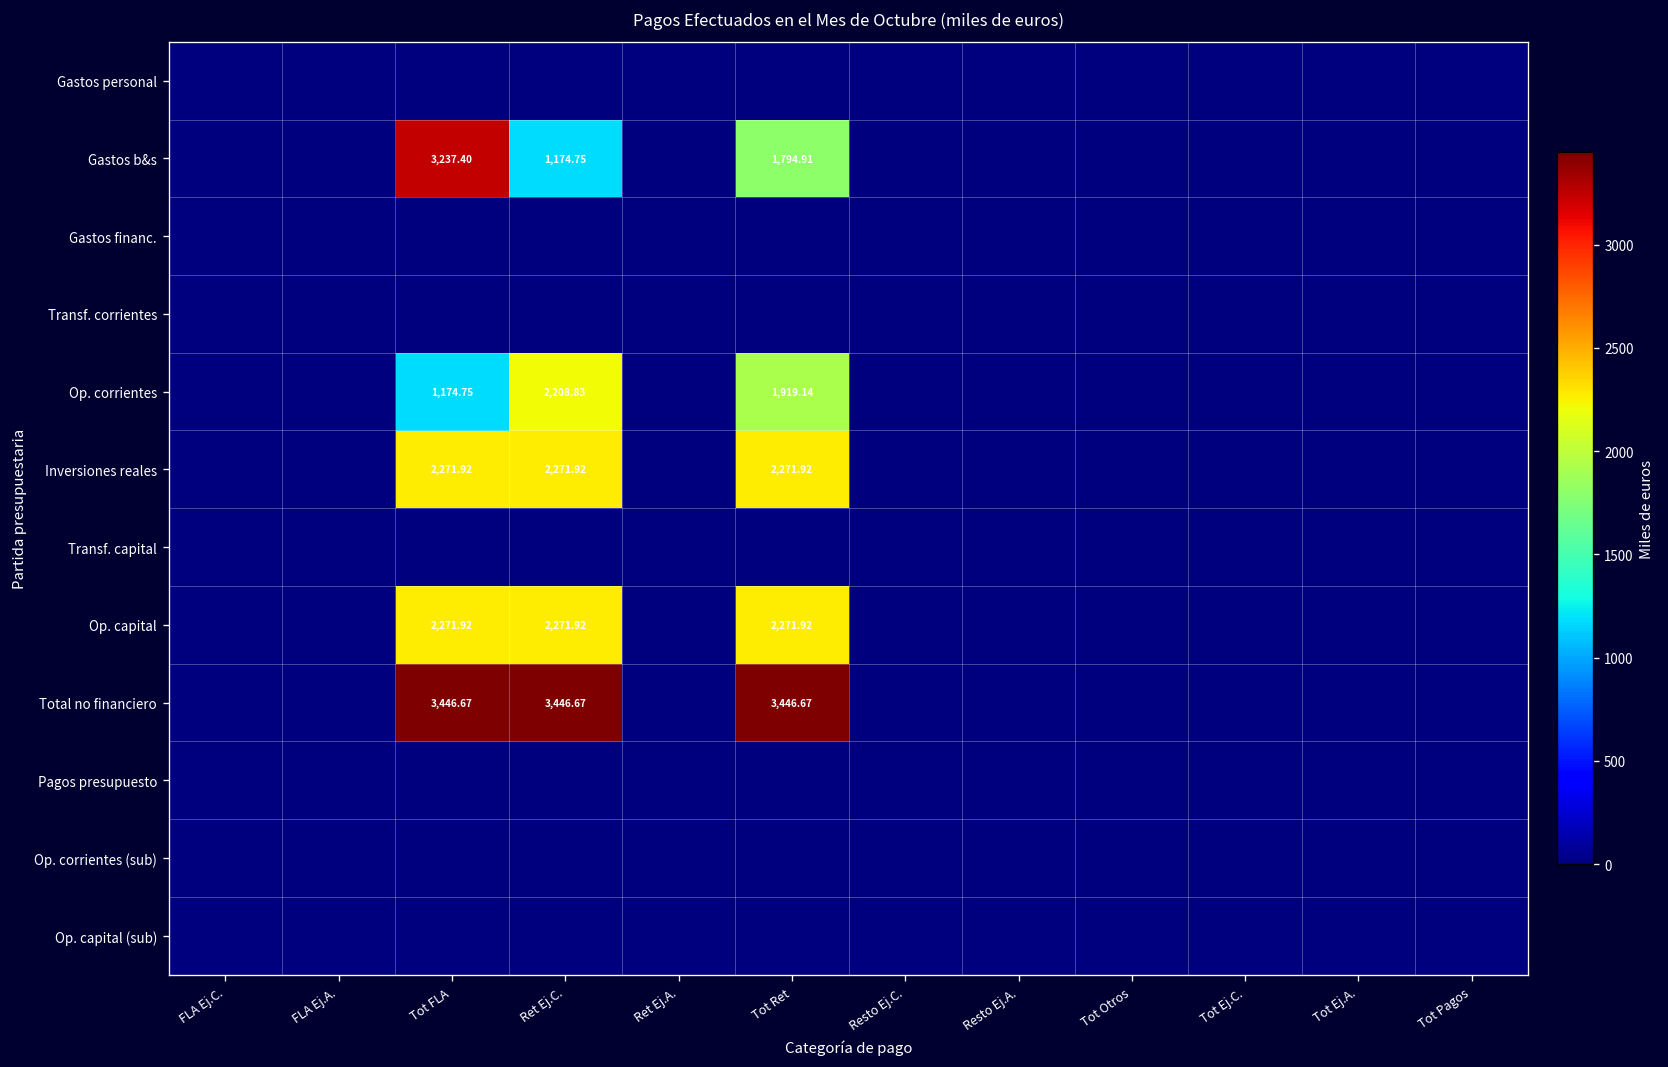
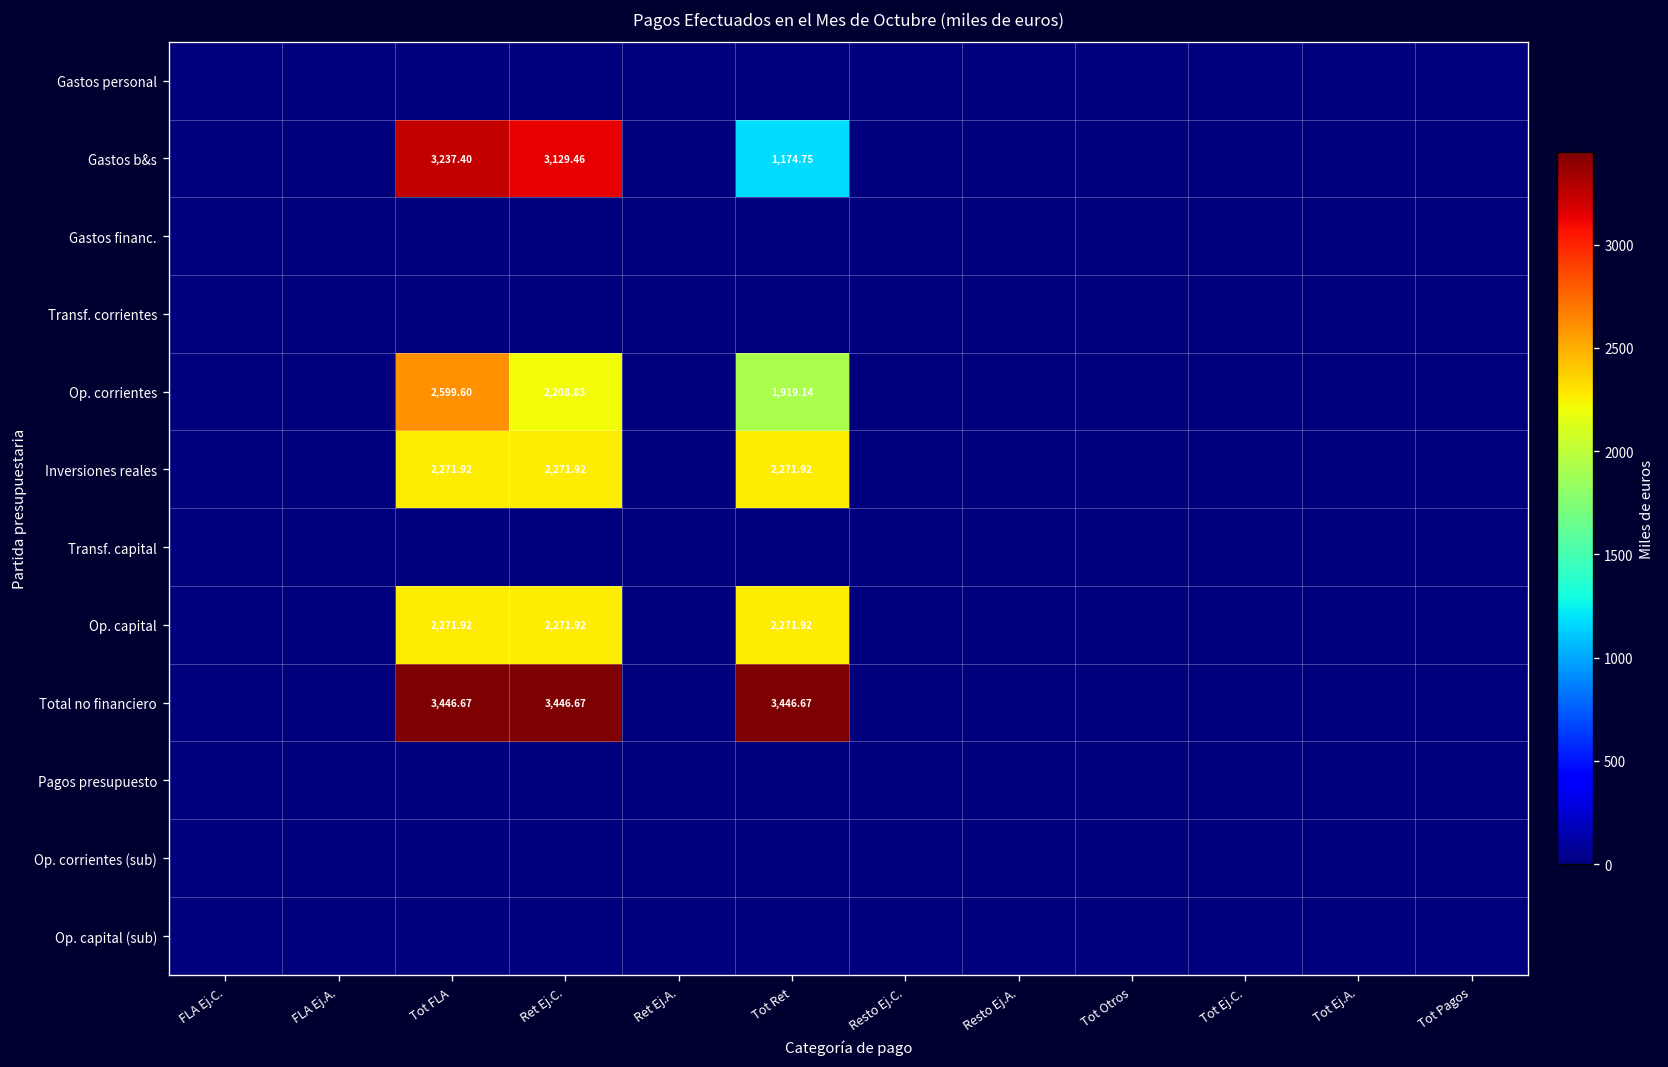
Gastos b&s, Ret Ej.C.: 1,174.75 -> 3,129.46
Gastos b&s, Tot Ret: 1,794.91 -> 1,174.75
Op. corrientes, Tot FLA: 1,174.75 -> 2,599.60
